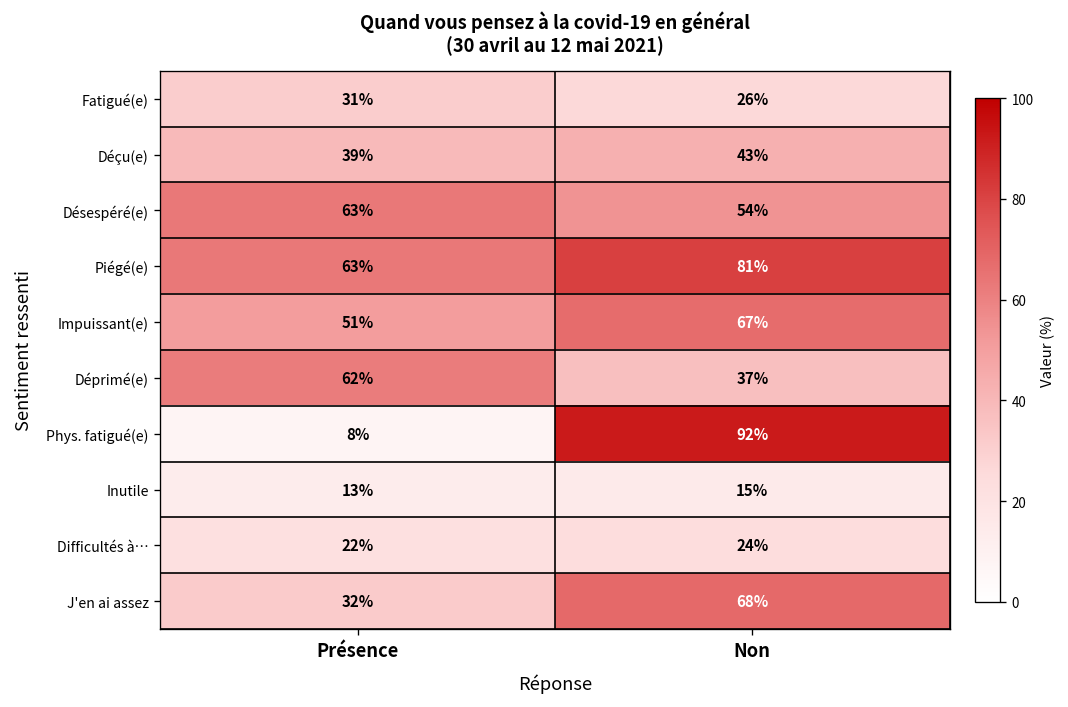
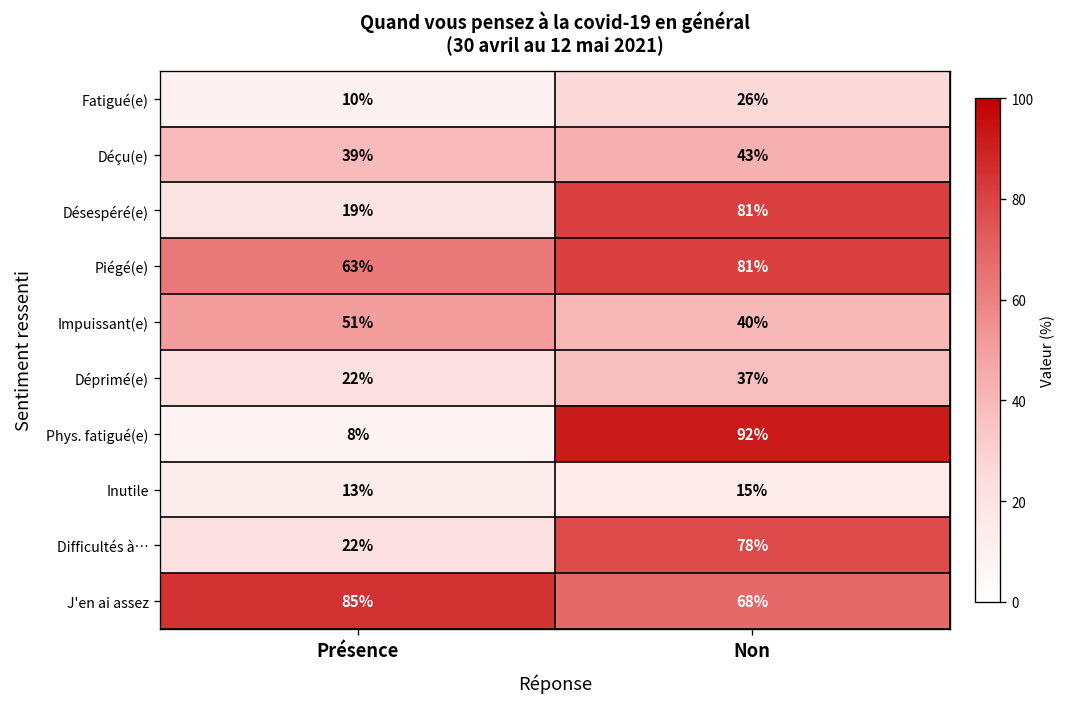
Fatigué(e), Présence: 31% -> 10%
Désespéré(e), Présence: 63% -> 19%
Désespéré(e), Non: 54% -> 81%
Impuissant(e), Non: 67% -> 40%
Déprimé(e), Présence: 62% -> 22%
Difficultés à…, Non: 24% -> 78%
J'en ai assez, Présence: 32% -> 85%
